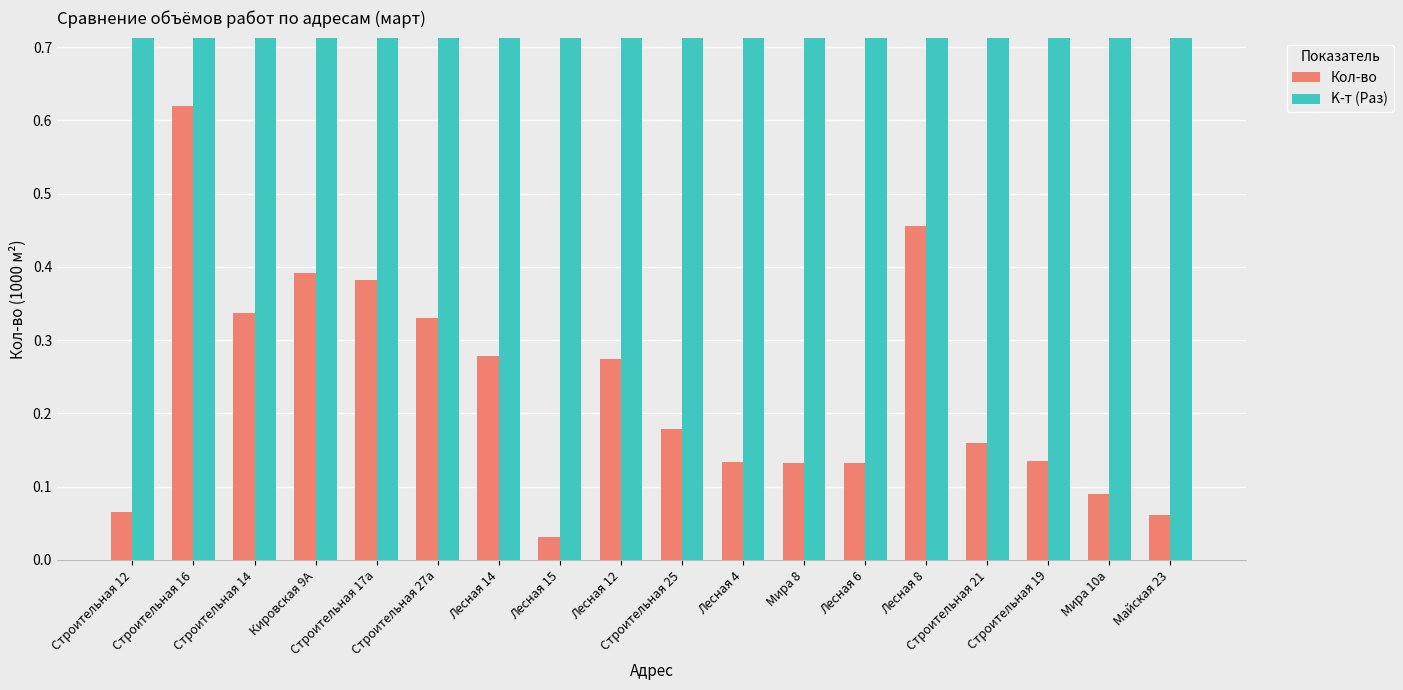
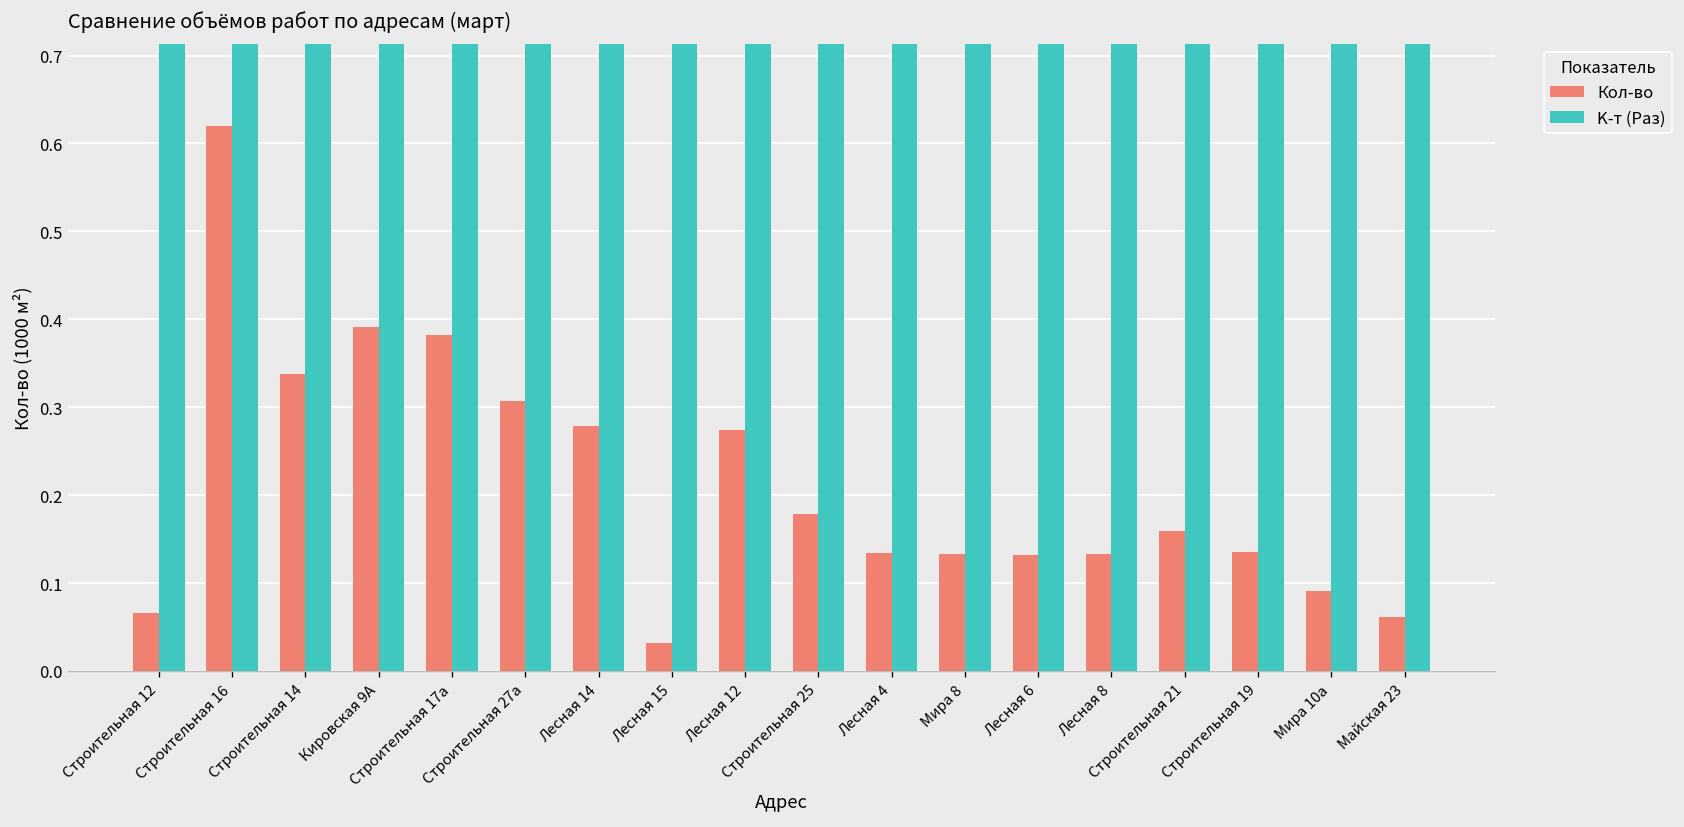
Кол-во, Строительная 27а: 0.33 -> 0.31
Кол-во, Лесная 8: 0.46 -> 0.13
